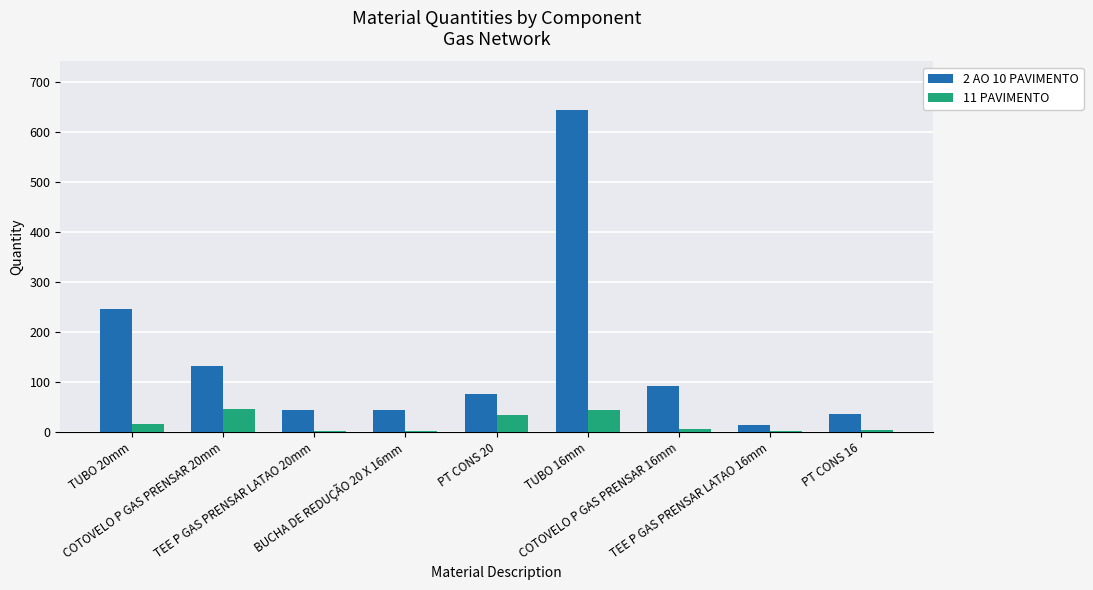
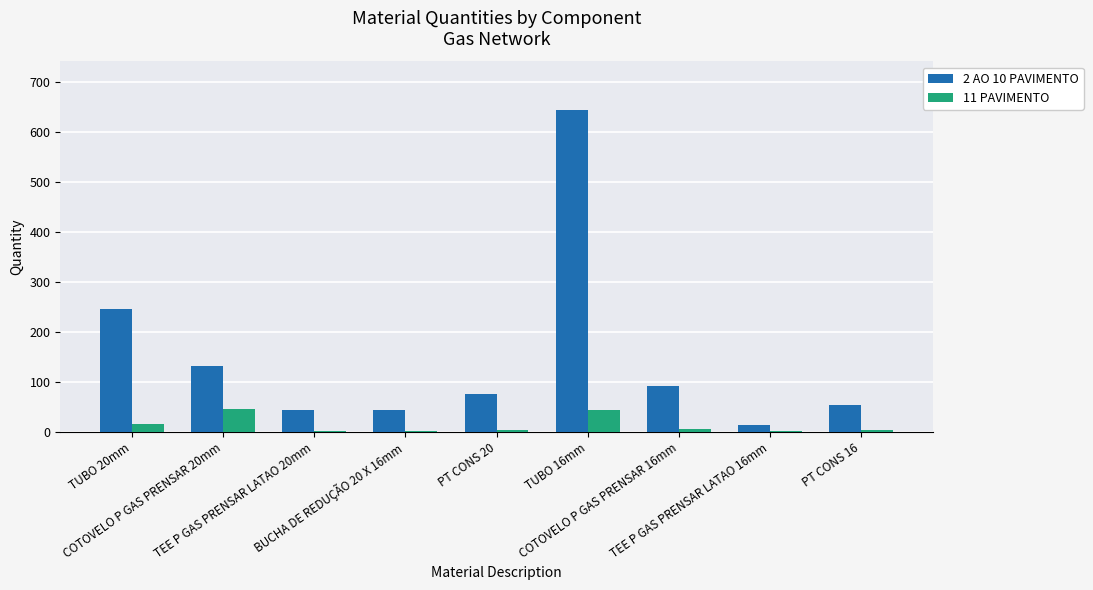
11 PAVIMENTO, PT CONS 20: 30 -> 0
2 AO 10 PAVIMENTO, PT CONS 16: 40 -> 50
